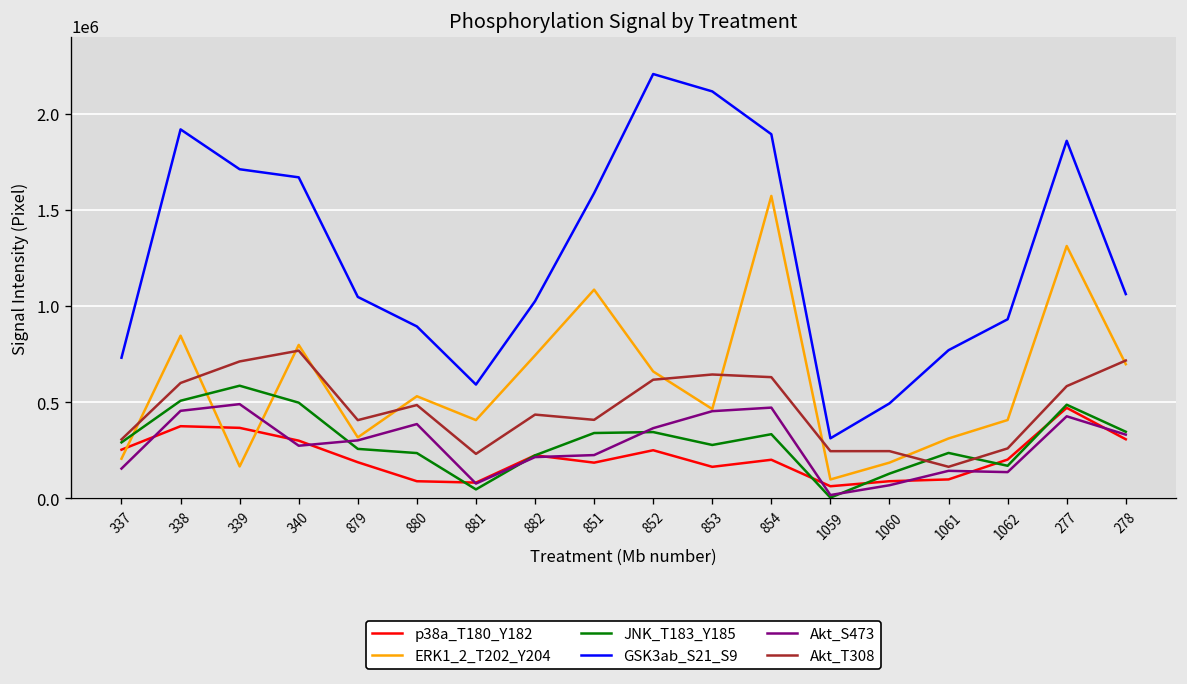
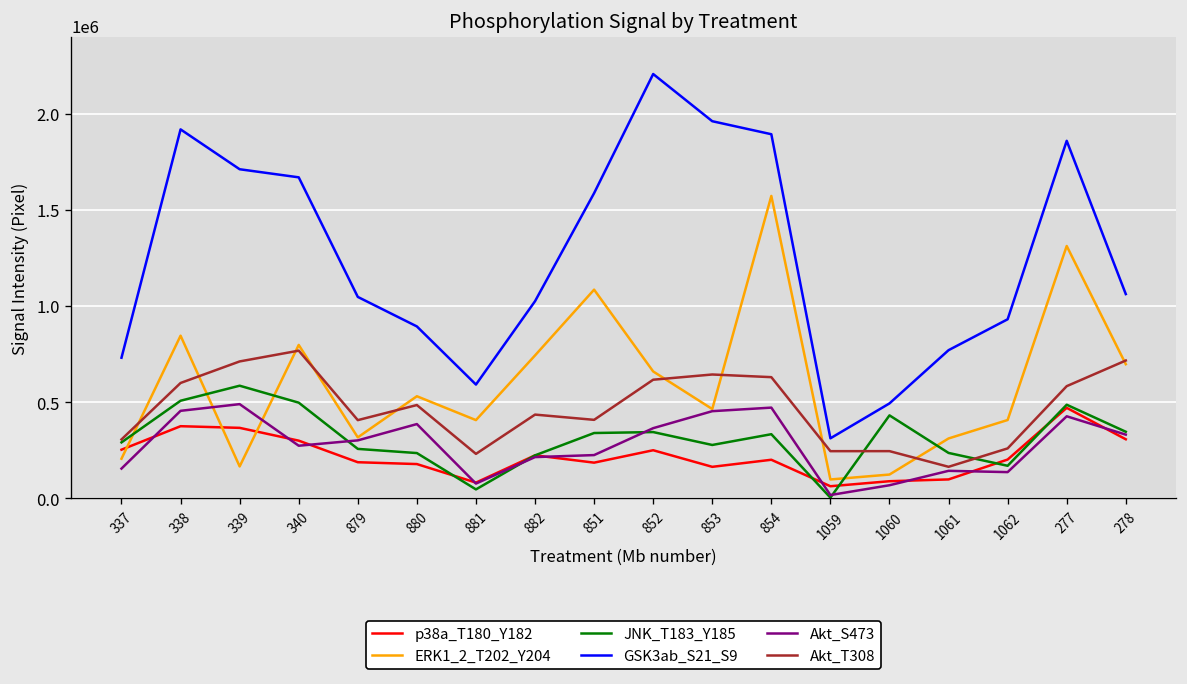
p38a_T180_Y182, 880: 90000 -> 180000
GSK3ab_S21_S9, 853: 2120000 -> 1960000
ERK1_2_T202_Y204, 1060: 190000 -> 120000
JNK_T183_Y185, 1060: 130000 -> 430000
